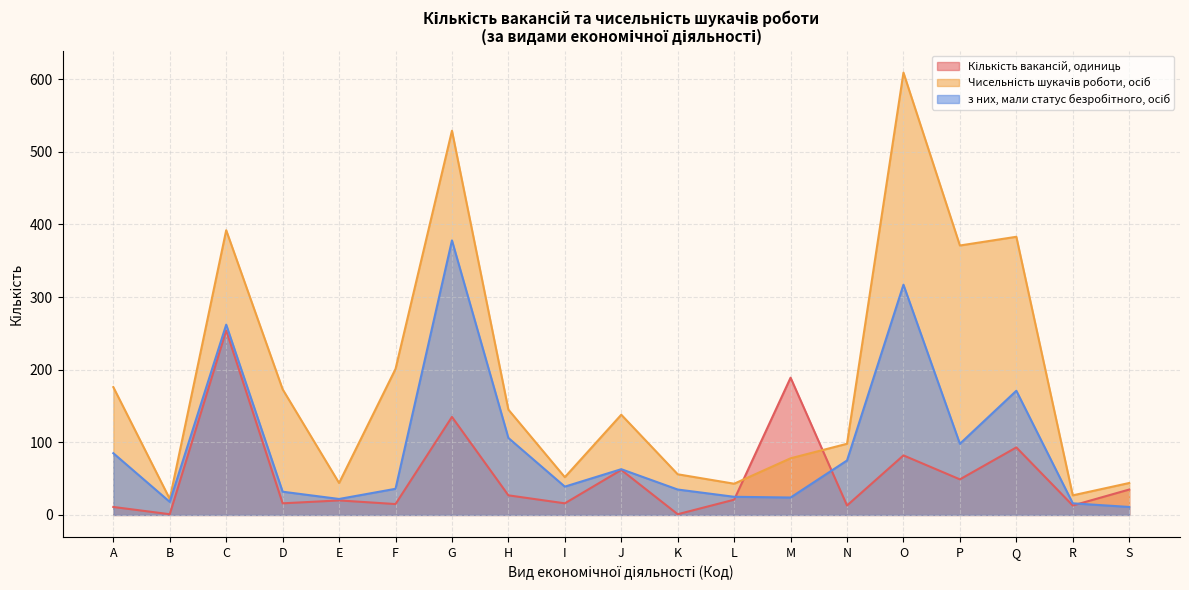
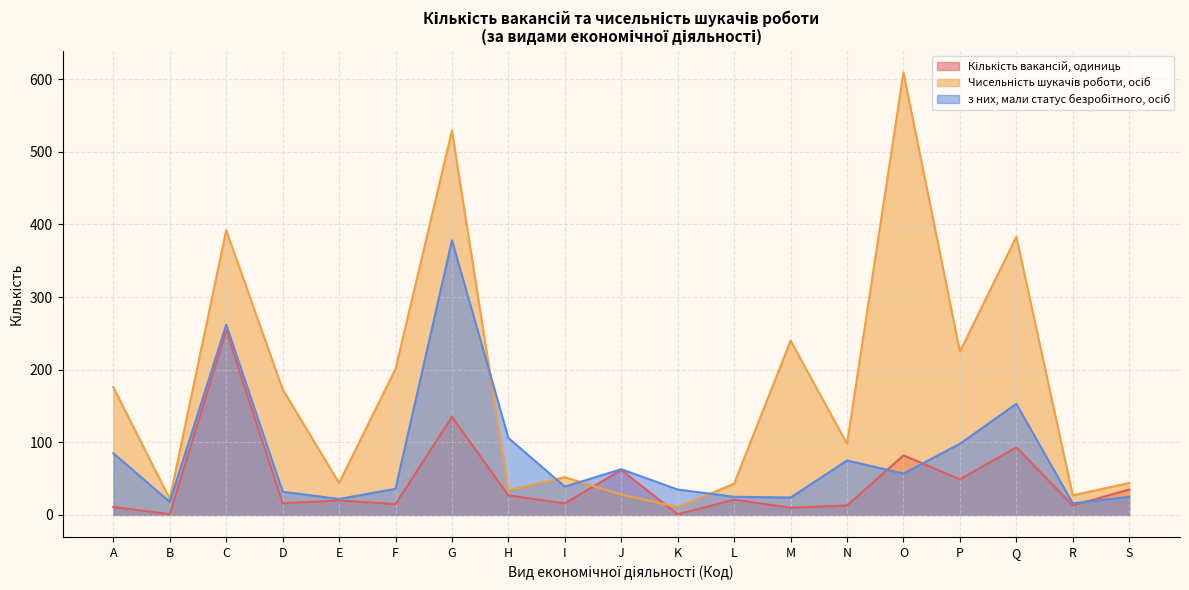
Чисельність шукачів роботи, осіб, H: 150 -> 30
Чисельність шукачів роботи, осіб, J: 140 -> 30
Чисельність шукачів роботи, осіб, K: 60 -> 10
Кількість вакансій, одиниць, M: 190 -> 10
Чисельність шукачів роботи, осіб, M: 80 -> 240
з них, мали статус безробітного, осіб, O: 320 -> 60
Чисельність шукачів роботи, осіб, P: 370 -> 230
з них, мали статус безробітного, осіб, Q: 170 -> 150
з них, мали статус безробітного, осіб, S: 10 -> 30
